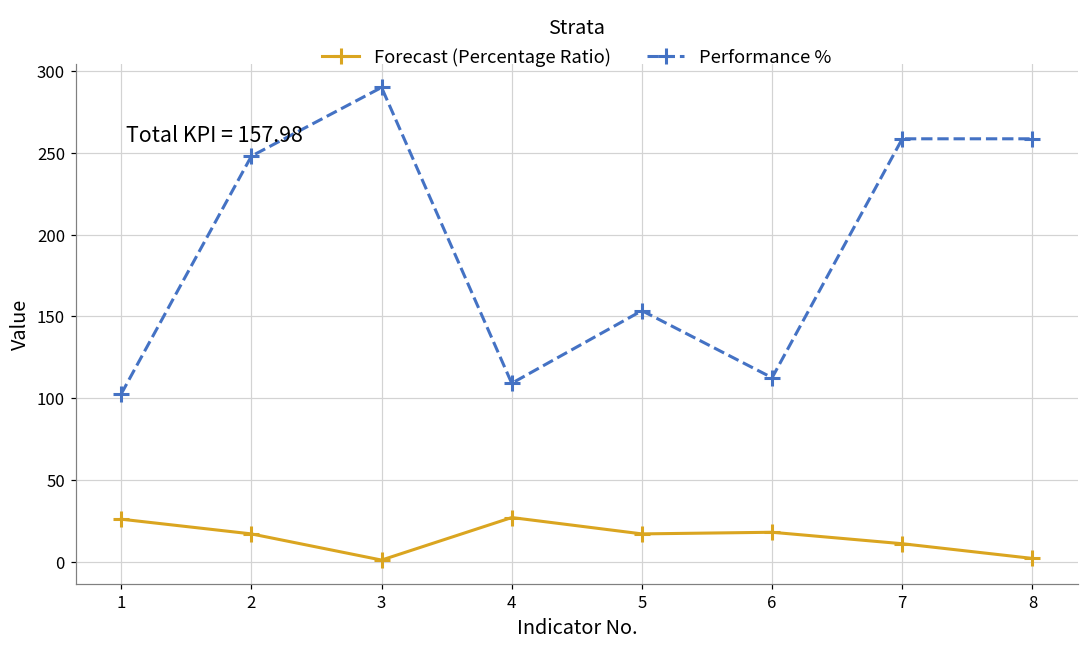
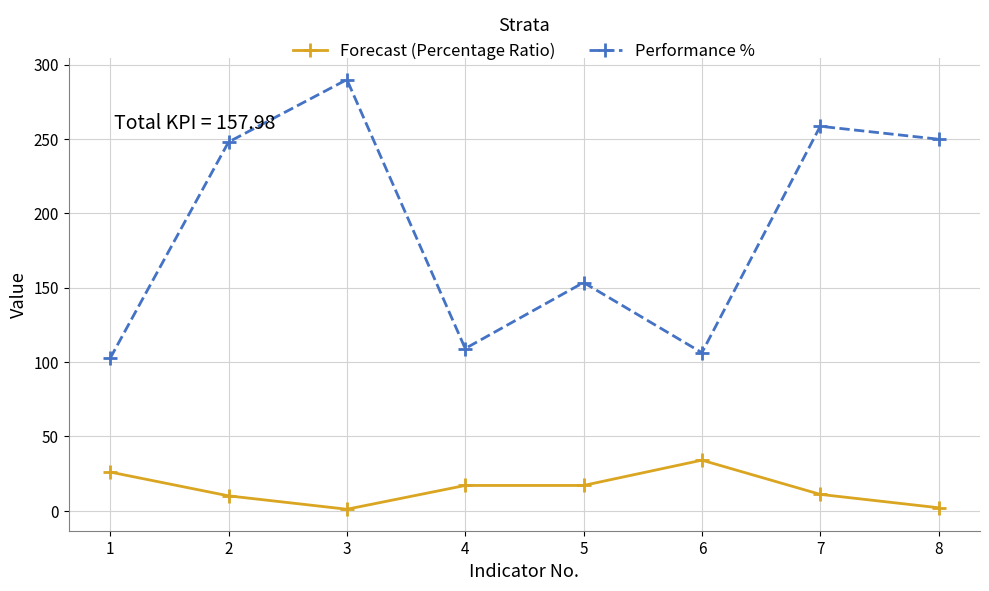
Forecast (Percentage Ratio), 2: 17 -> 10
Forecast (Percentage Ratio), 4: 27 -> 17
Forecast (Percentage Ratio), 6: 18 -> 34
Performance %, 6: 113 -> 106
Performance %, 8: 259 -> 250
